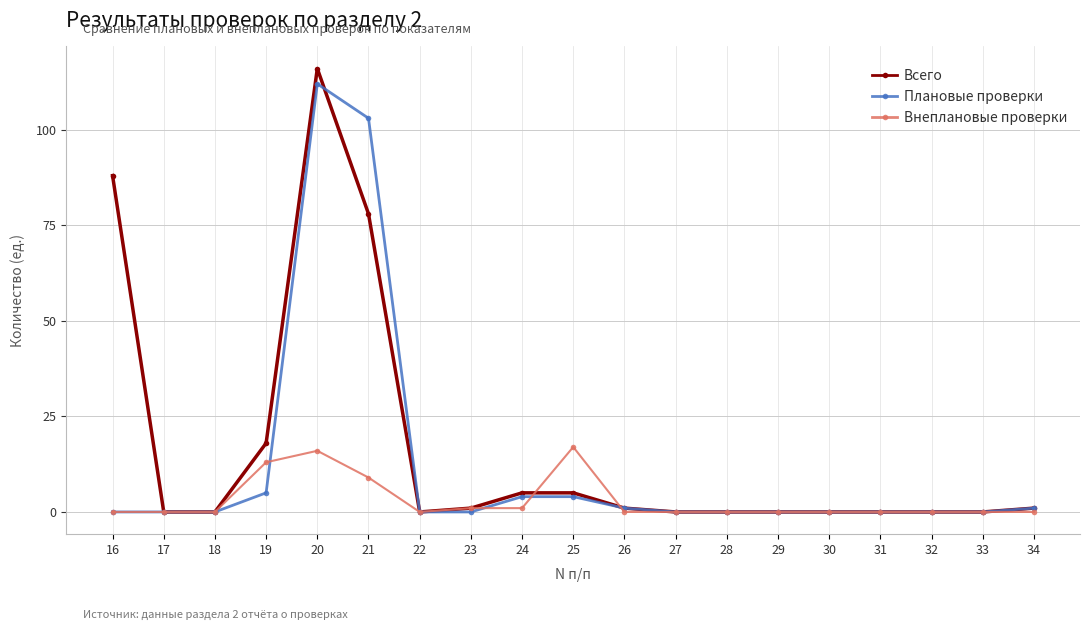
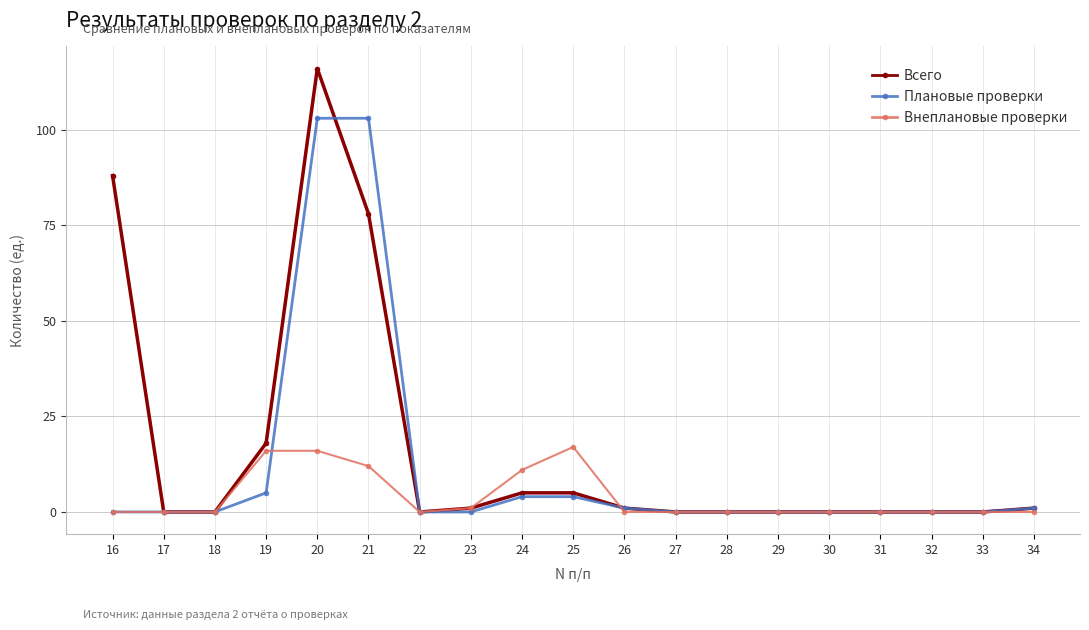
Внеплановые проверки, 19: 13 -> 16
Плановые проверки, 20: 112 -> 103
Внеплановые проверки, 21: 9 -> 12
Внеплановые проверки, 24: 1 -> 11
